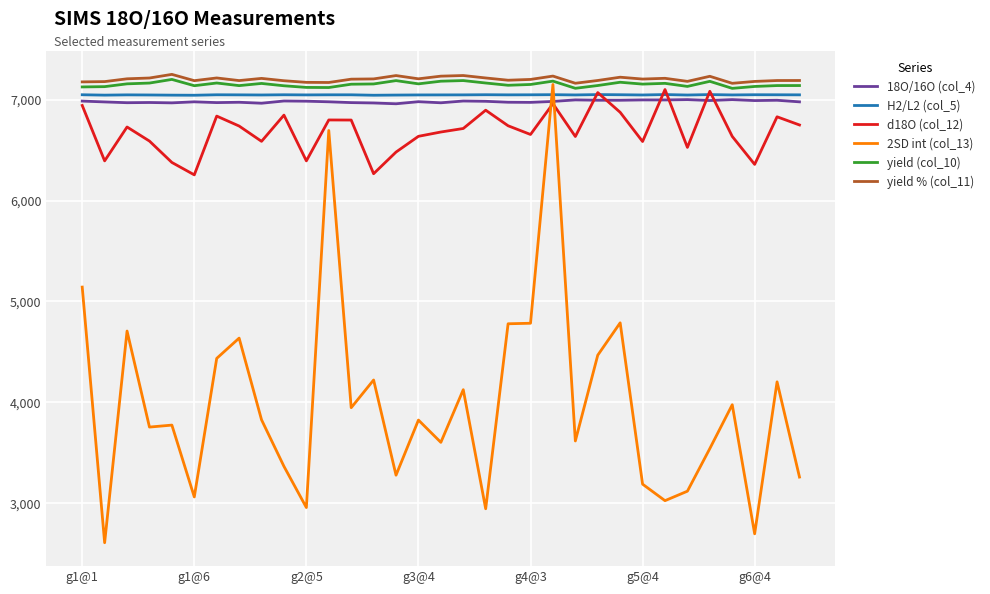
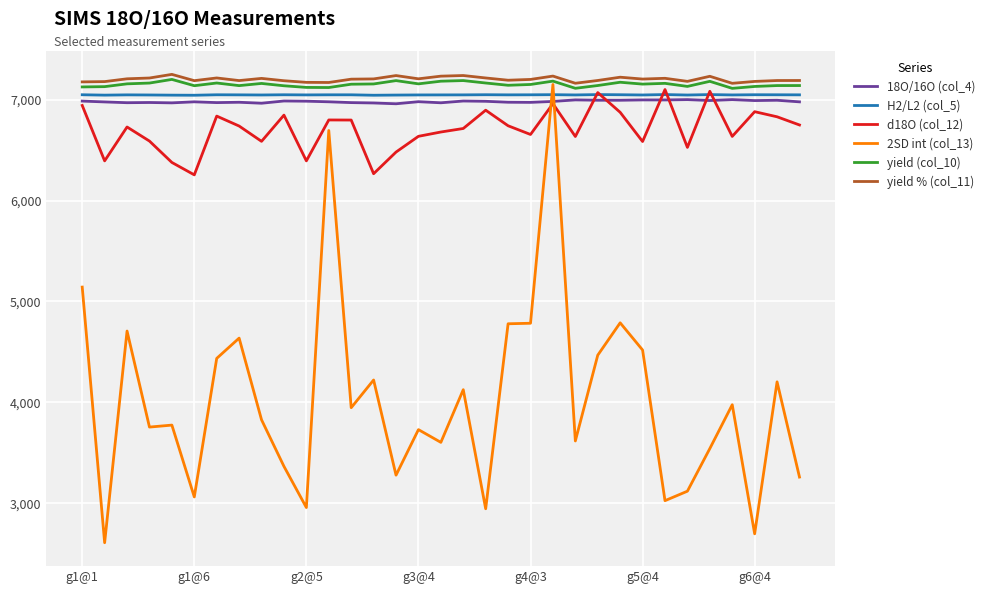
2SD int (col_13), g3@4: 3,830 -> 3,730
2SD int (col_13), g5@4: 3,190 -> 4,520
d18O (col_12), g6@4: 6,360 -> 6,880
